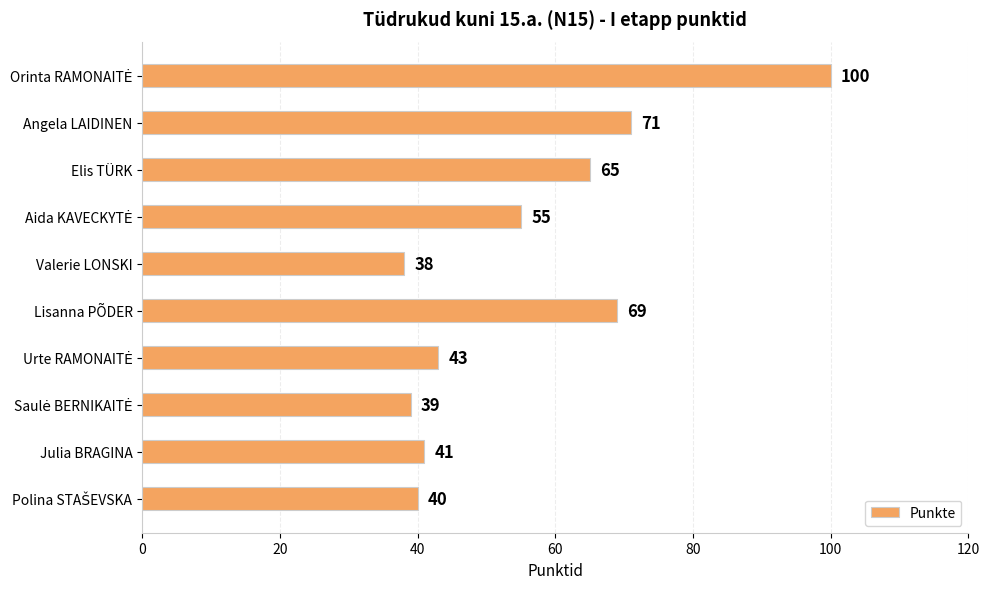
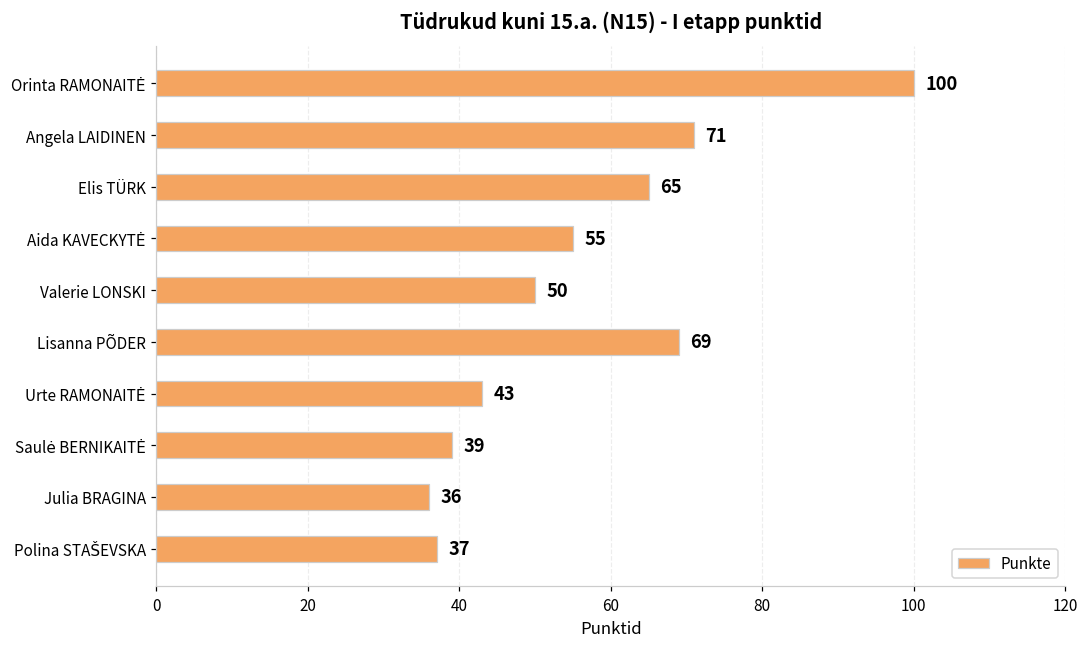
Valerie LONSKI: 38 -> 50
Julia BRAGINA: 41 -> 36
Polina STAŠEVSKA: 40 -> 37
